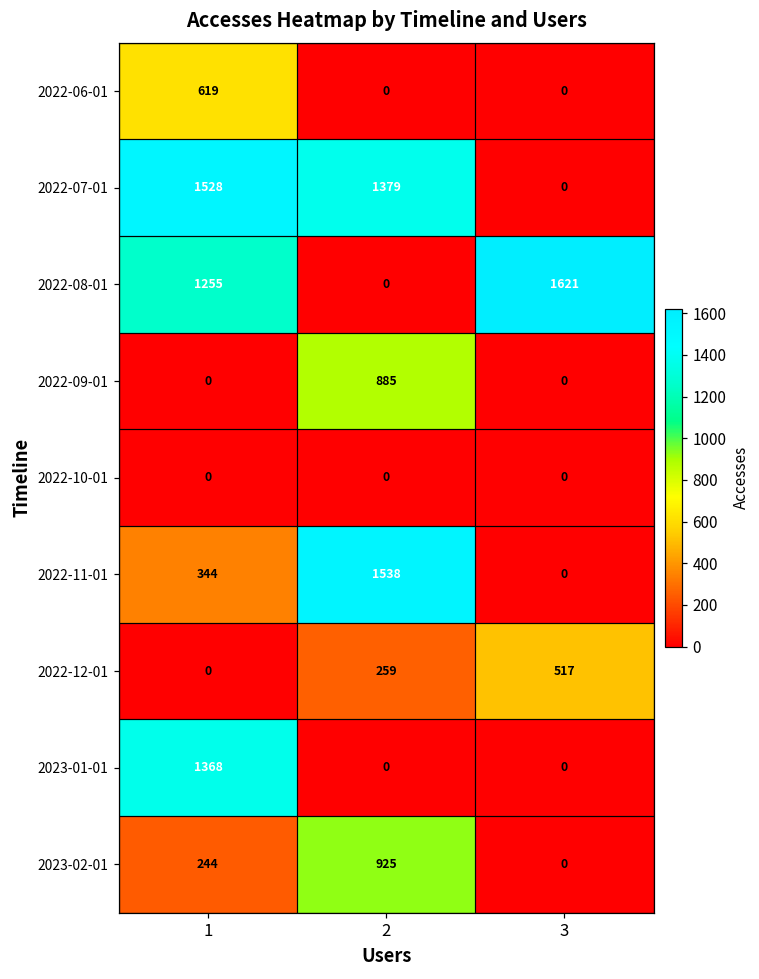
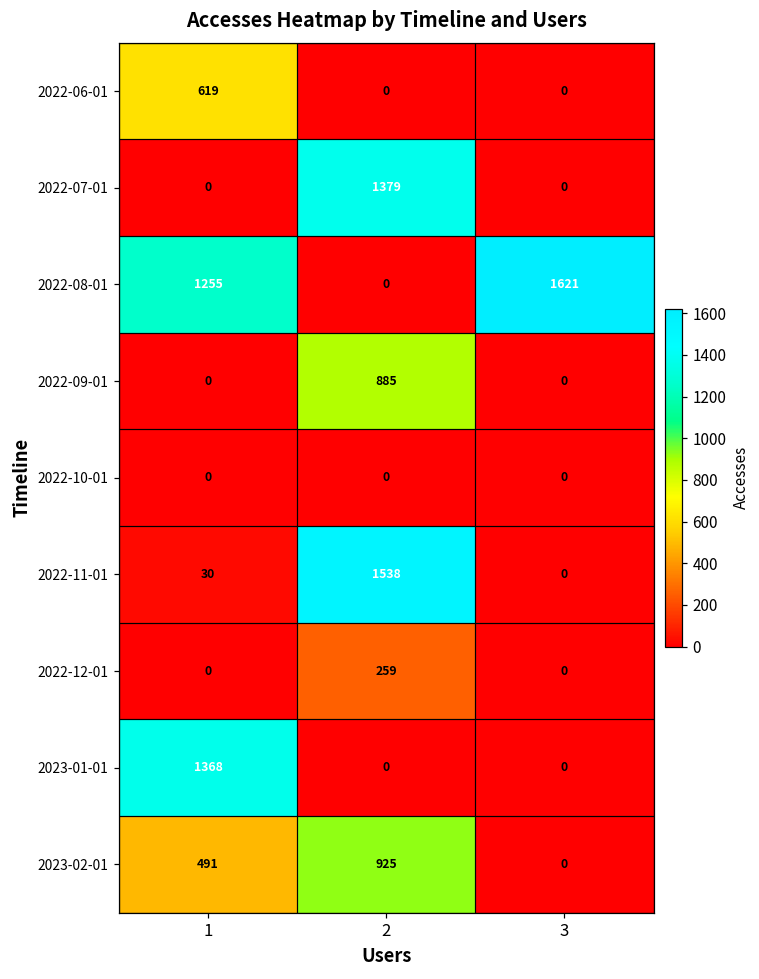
2022-07-01, 1: 1528 -> 0
2022-11-01, 1: 344 -> 30
2022-12-01, 3: 517 -> 0
2023-02-01, 1: 244 -> 491
